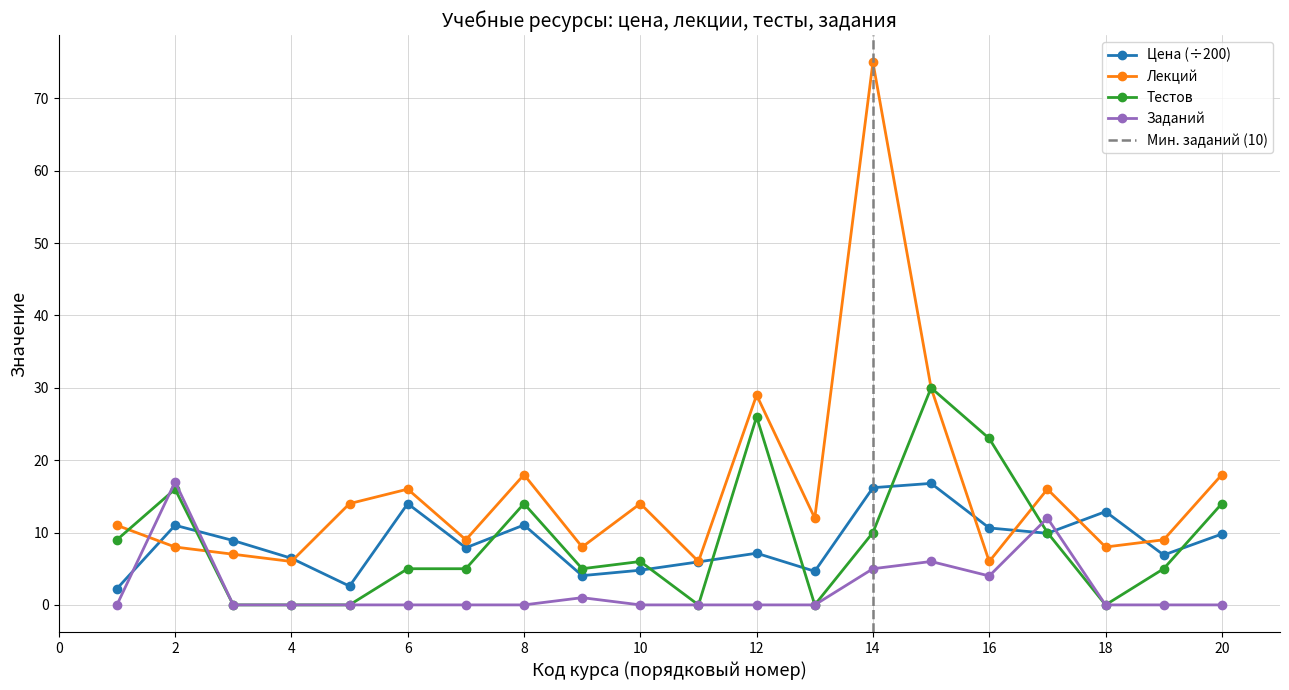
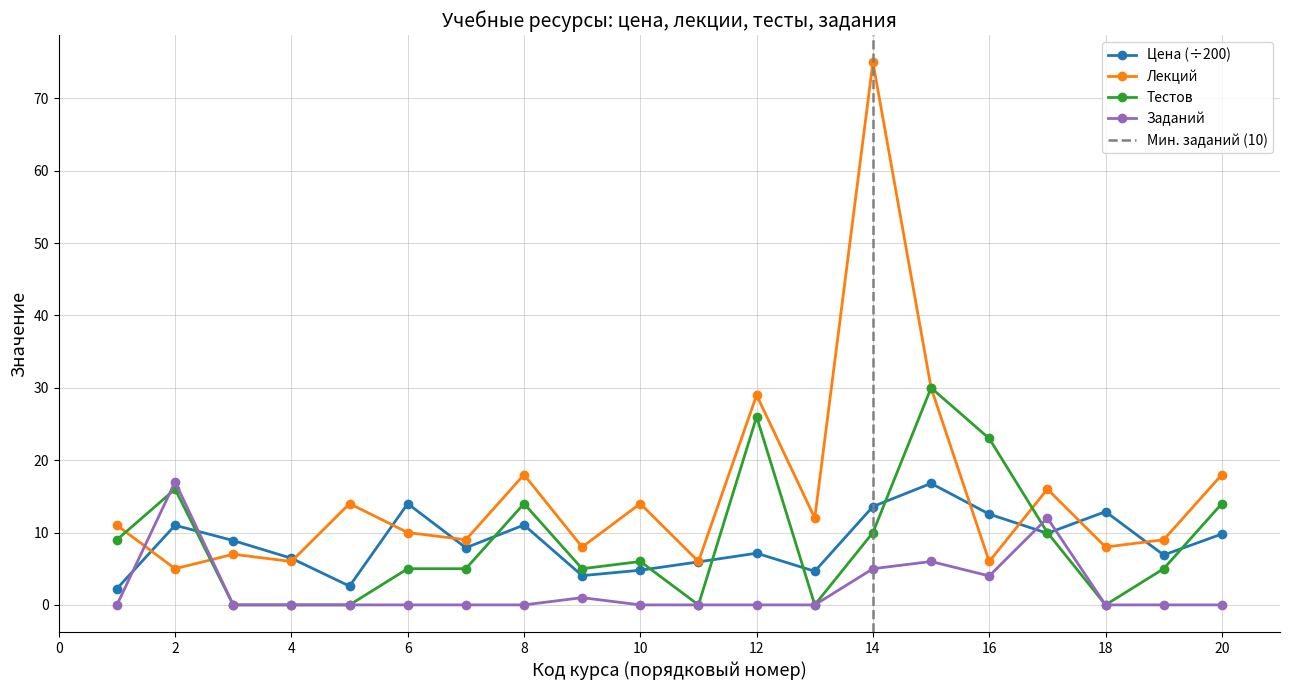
Лекций, 2: 8 -> 5
Лекций, 6: 16 -> 10
Цена (÷200), 14: 16 -> 14
Цена (÷200), 16: 11 -> 13
